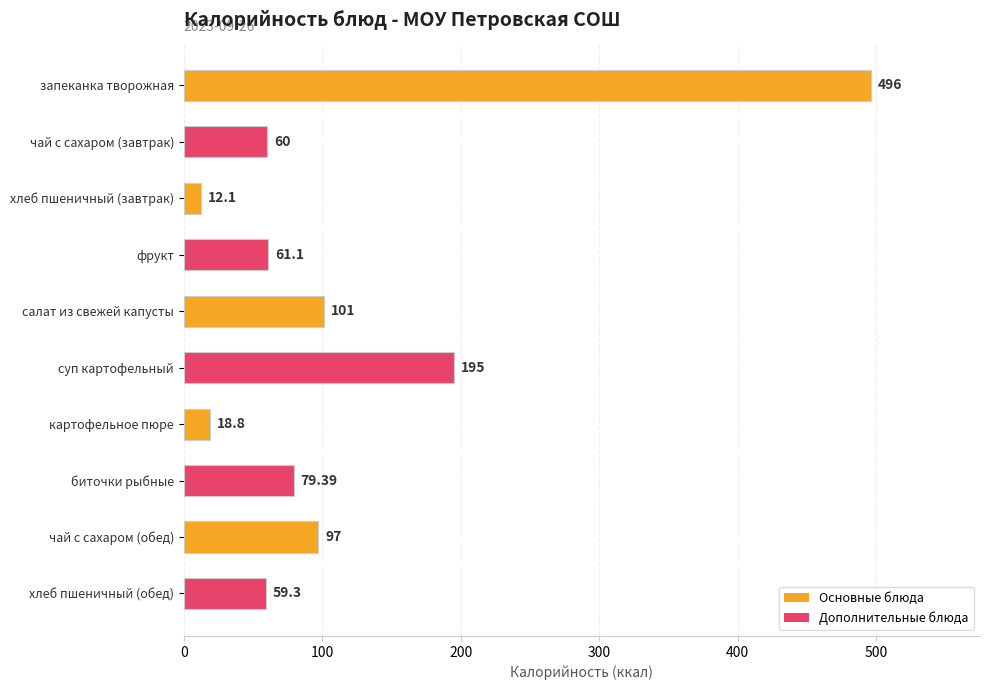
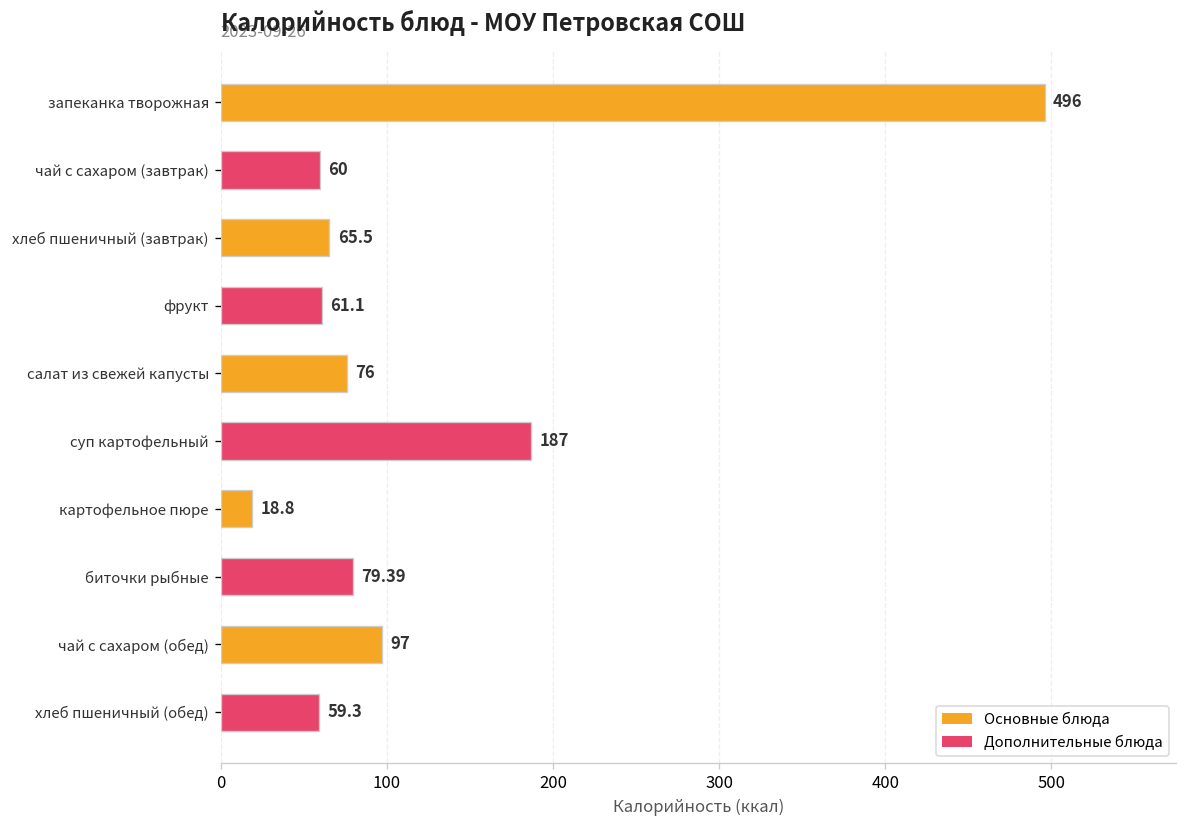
хлеб пшеничный (завтрак): 12.1 -> 65.5
салат из свежей капусты: 101 -> 76
суп картофельный: 195 -> 187
